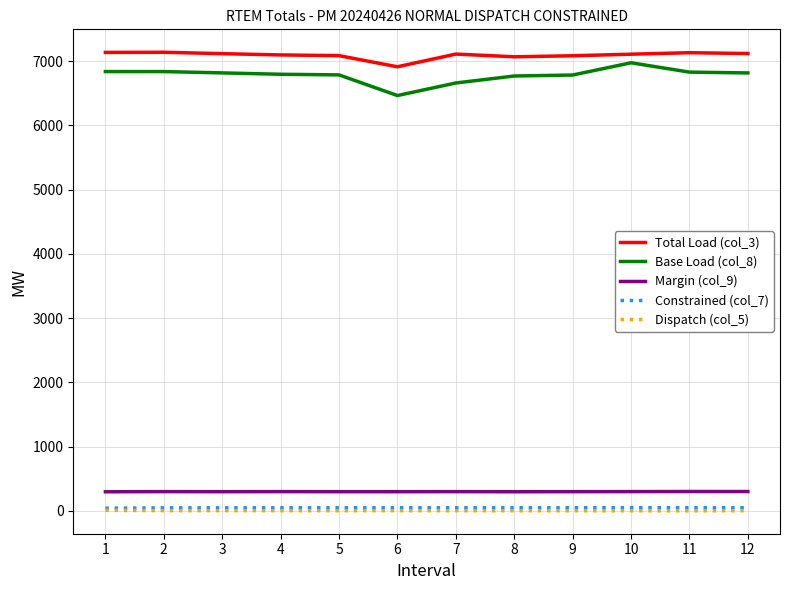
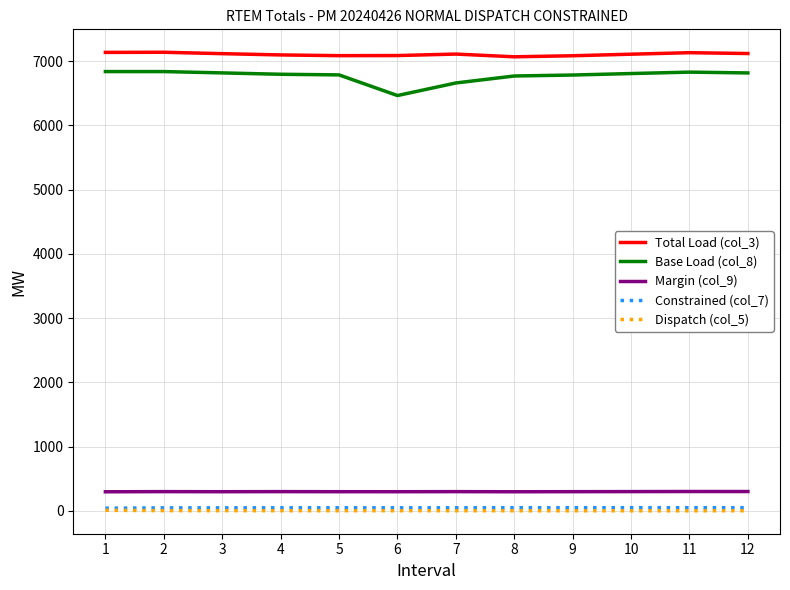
Total Load (col_3), 6: 6900 -> 7100
Base Load (col_8), 10: 7000 -> 6800
